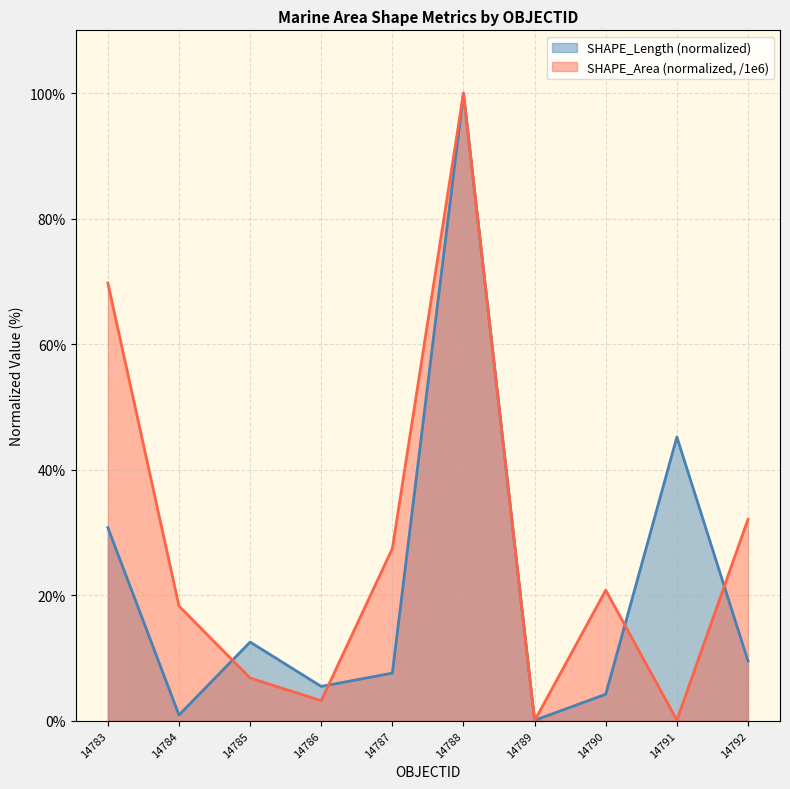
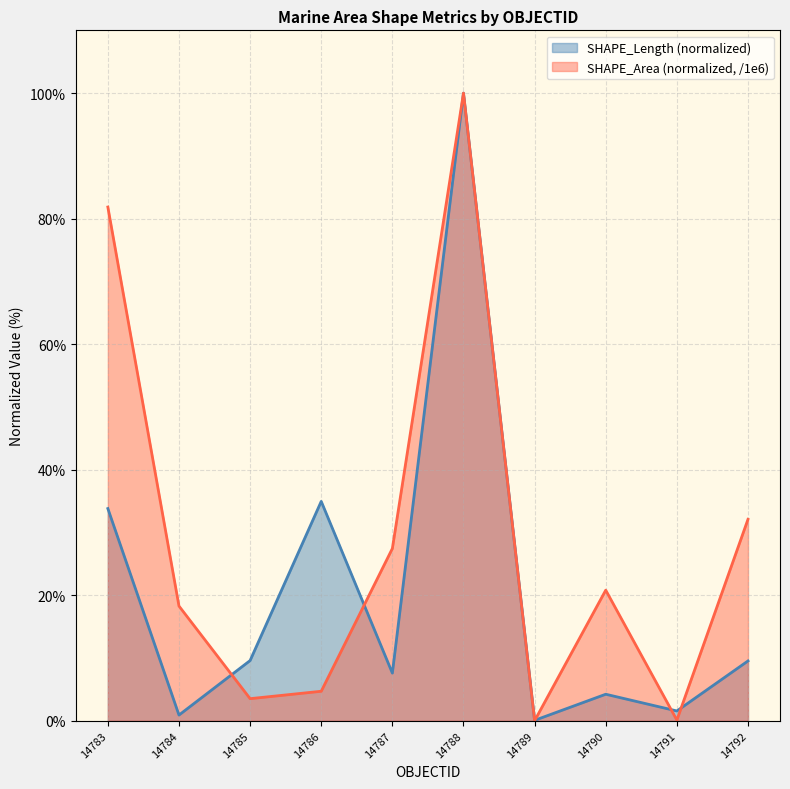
SHAPE_Length (normalized), 14783: 31% -> 34%
SHAPE_Area (normalized, /1e6), 14783: 70% -> 82%
SHAPE_Length (normalized), 14785: 13% -> 10%
SHAPE_Area (normalized, /1e6), 14785: 7% -> 4%
SHAPE_Length (normalized), 14786: 5% -> 35%
SHAPE_Area (normalized, /1e6), 14786: 3% -> 5%
SHAPE_Length (normalized), 14791: 45% -> 2%
